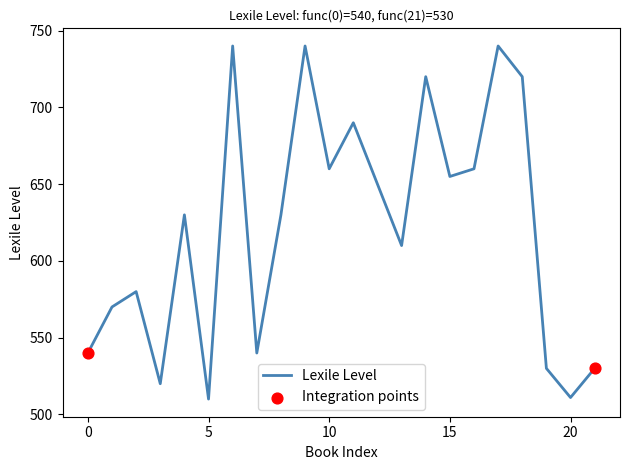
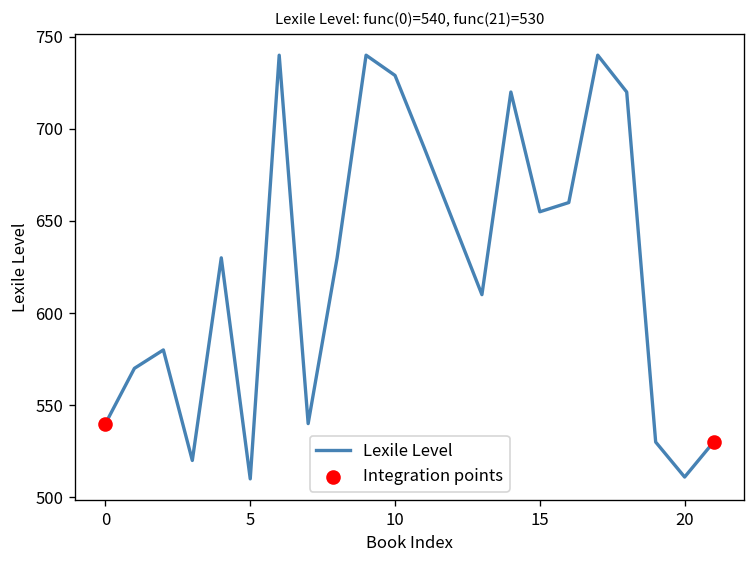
Lexile Level, 10: 660 -> 729
